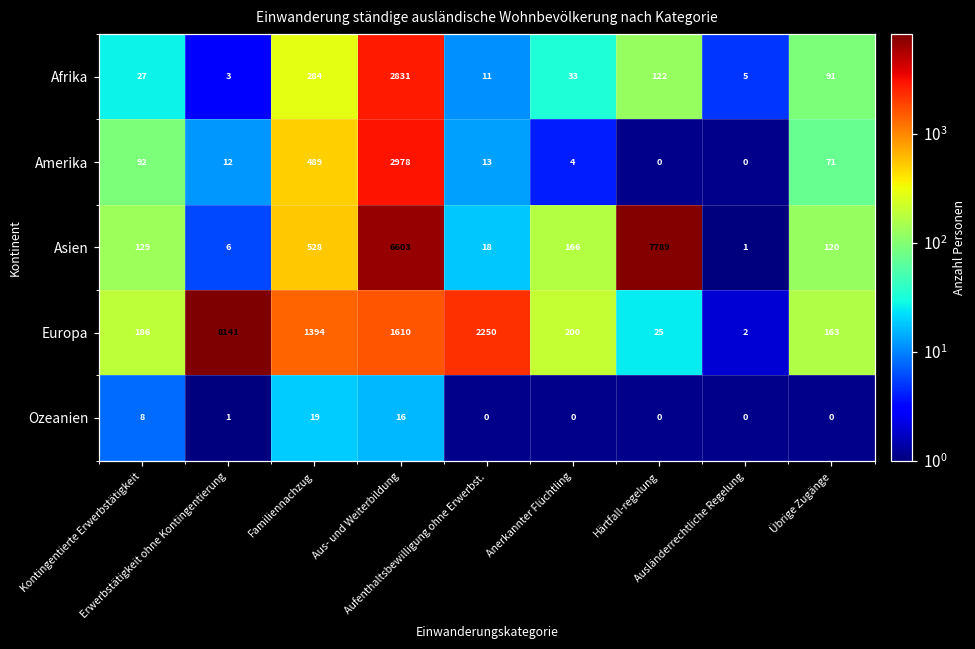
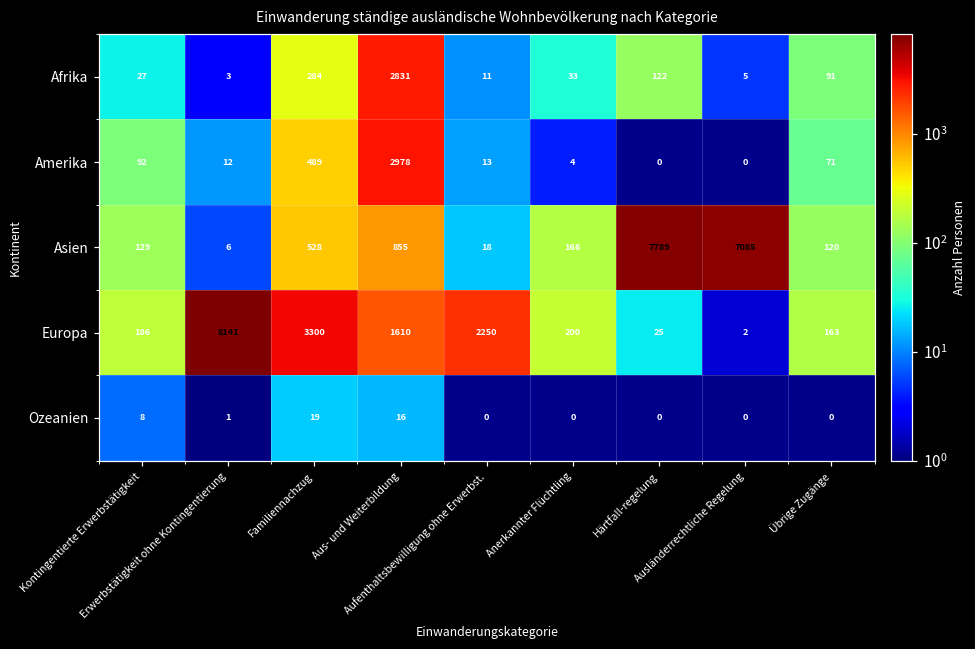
Asien, Aus- und Weiterbildung: 6603 -> 855
Asien, Ausländerrechtliche Regelung: 1 -> 7085
Europa, Familiennachzug: 1394 -> 3300
